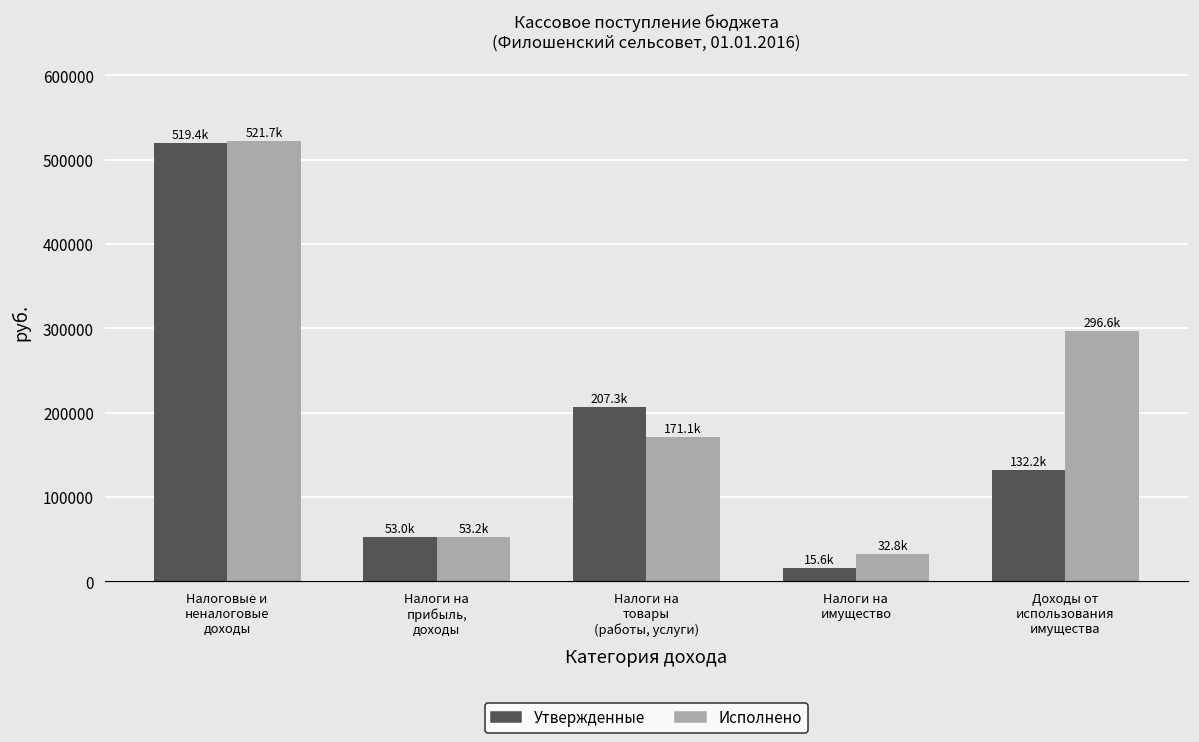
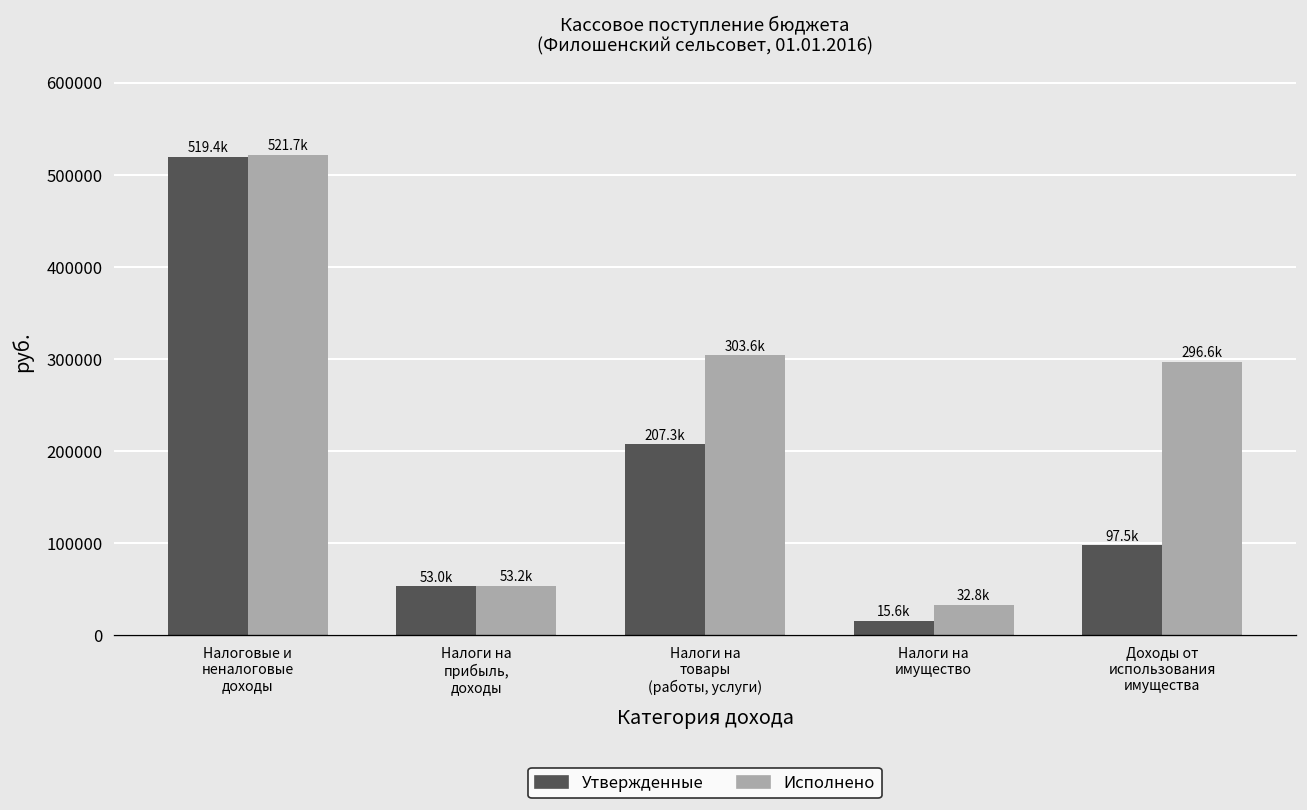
Исполнено, Налоги на товары (работы, услуги): 171.1k -> 303.6k
Утвержденные, Доходы от использования имущества: 132.2k -> 97.5k
